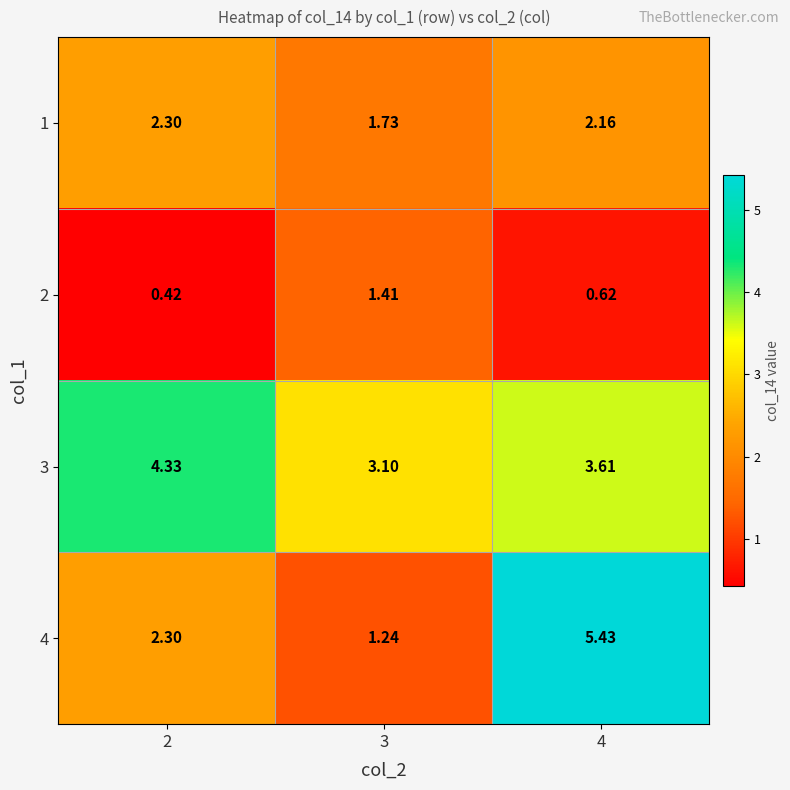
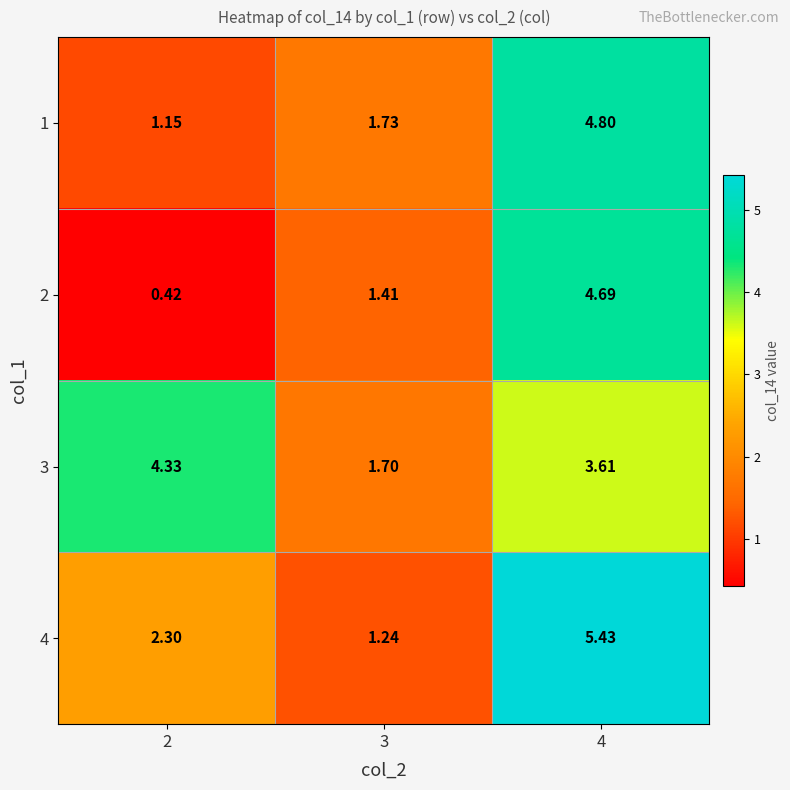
1, 2: 2.30 -> 1.15
1, 4: 2.16 -> 4.80
2, 4: 0.62 -> 4.69
3, 3: 3.10 -> 1.70
